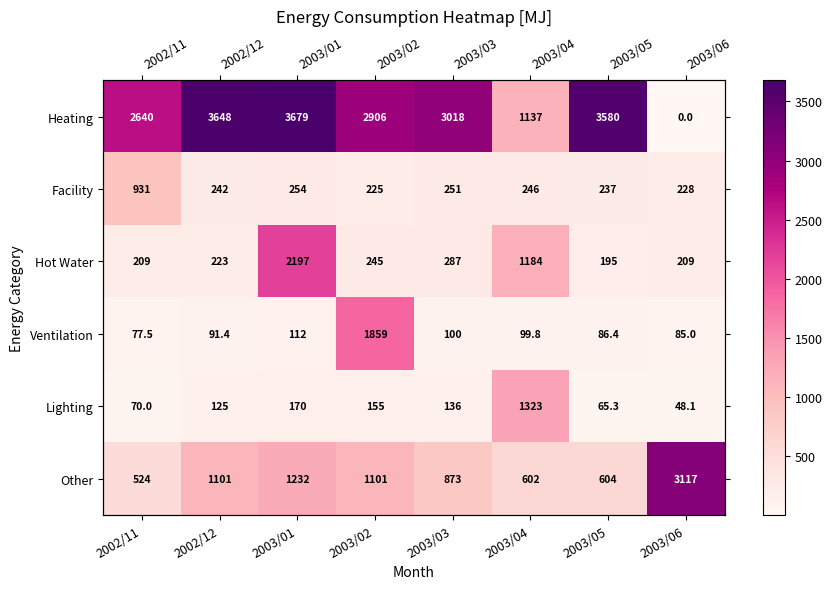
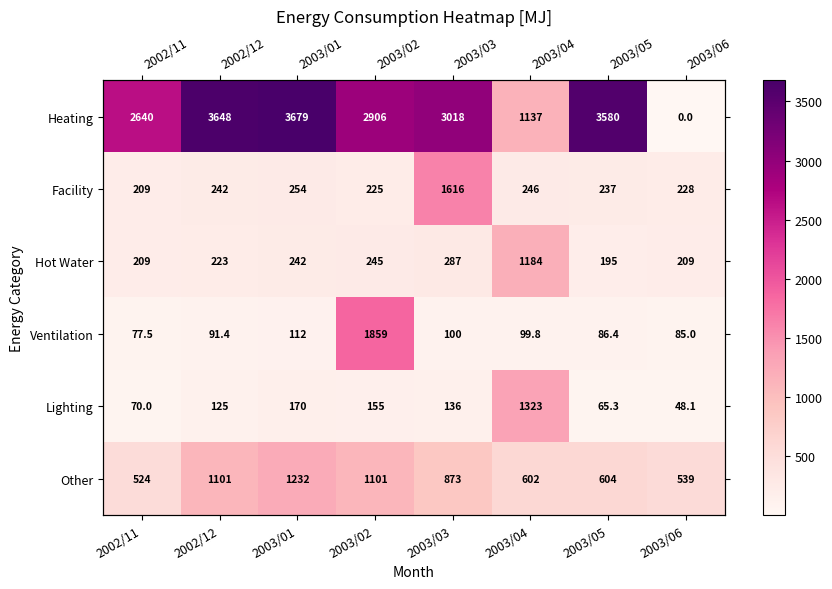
Facility, 2002/11: 931 -> 209
Facility, 2003/03: 251 -> 1616
Hot Water, 2003/01: 2197 -> 242
Other, 2003/06: 3117 -> 539
